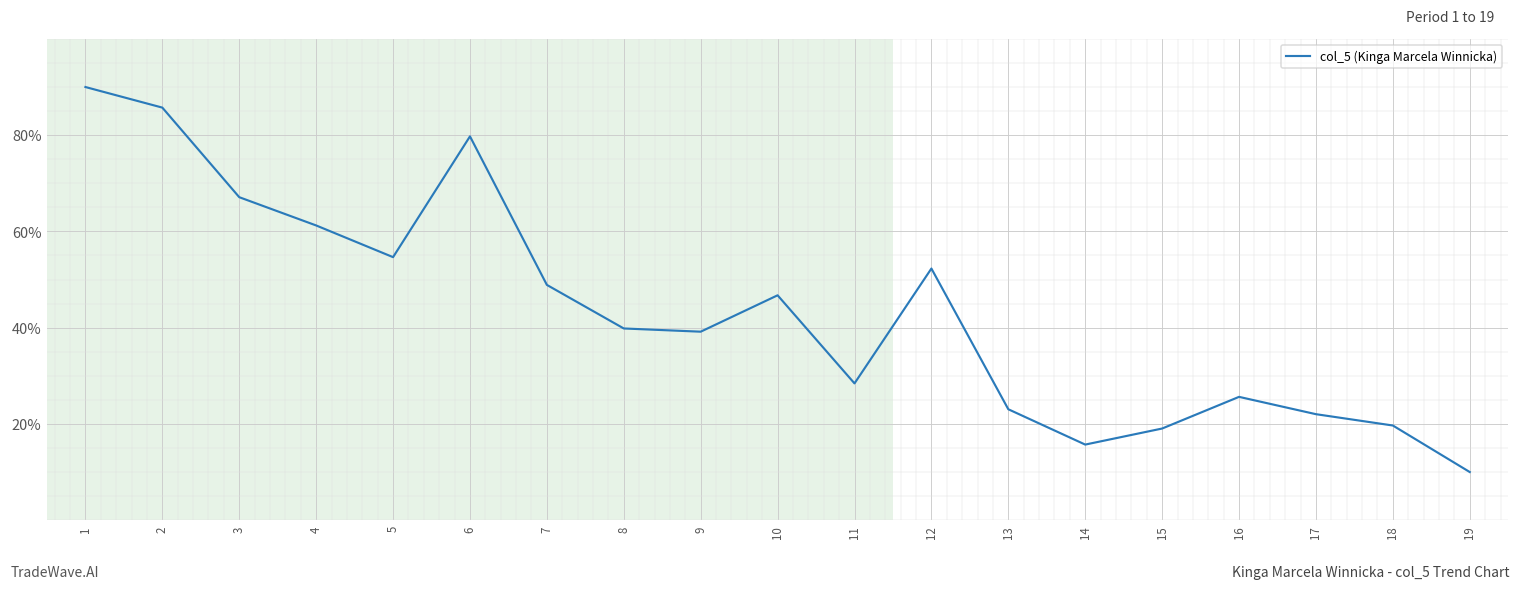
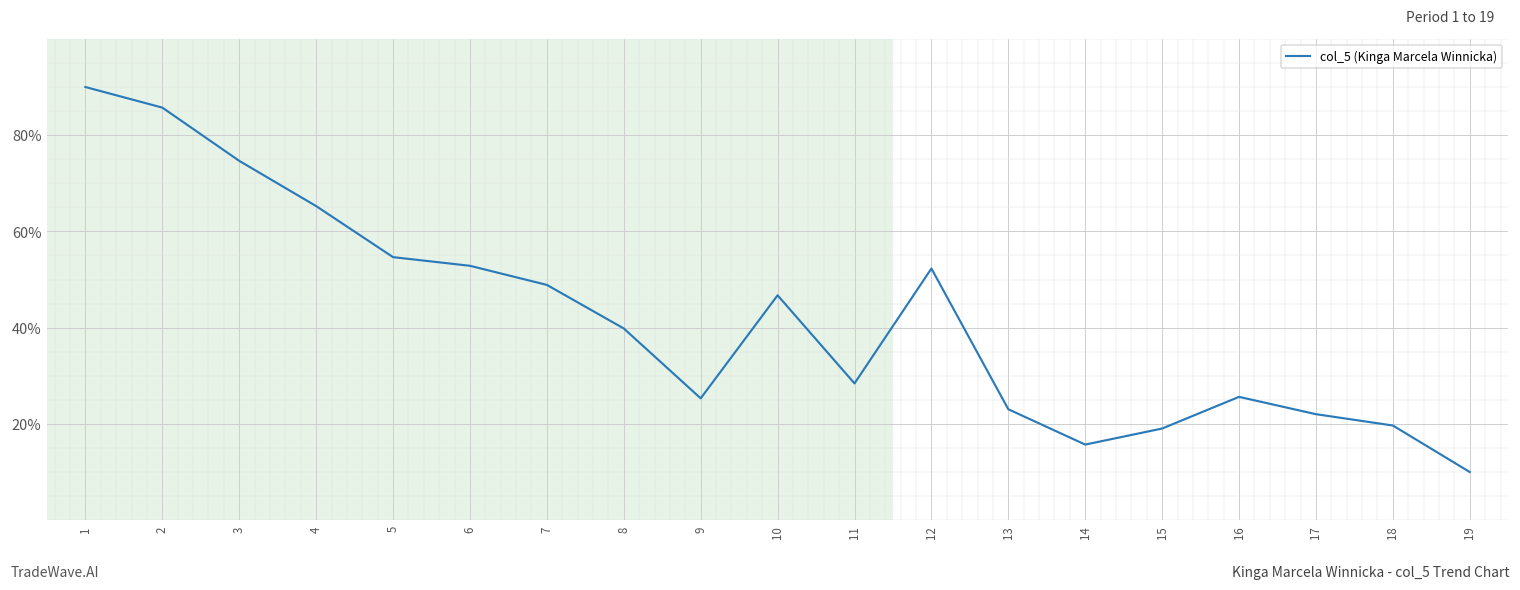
3: 67% -> 75%
4: 61% -> 65%
6: 80% -> 53%
9: 39% -> 25%
